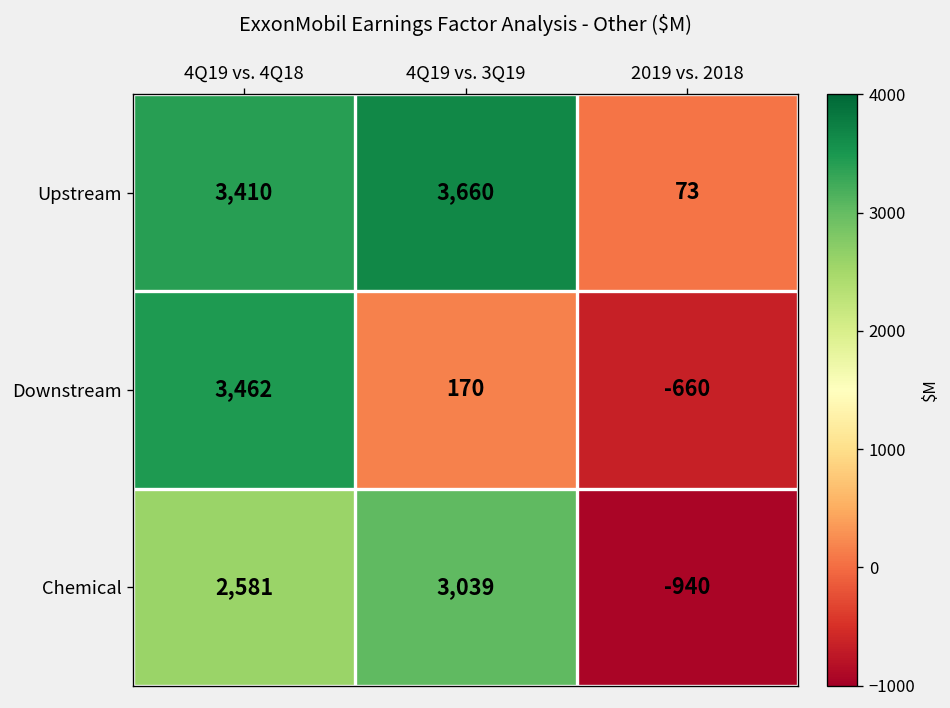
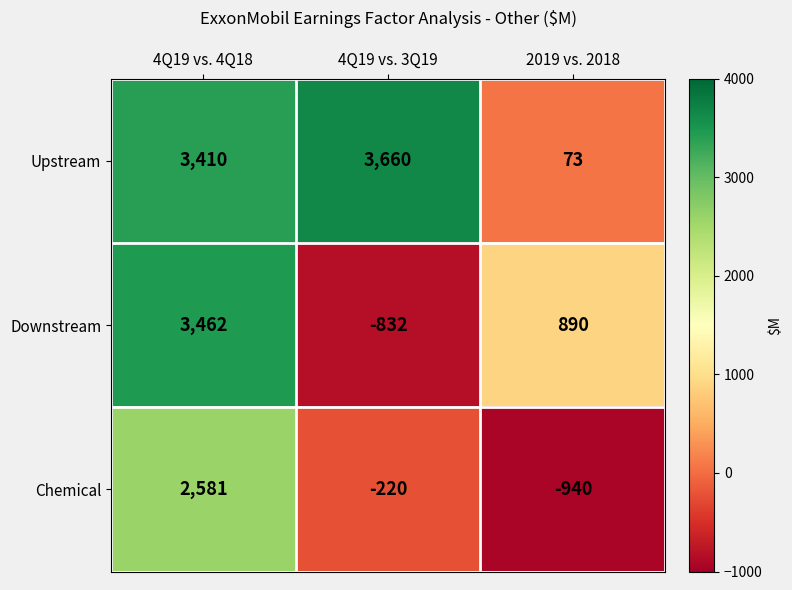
Downstream, 4Q19 vs. 3Q19: 170 -> -832
Downstream, 2019 vs. 2018: -660 -> 890
Chemical, 4Q19 vs. 3Q19: 3,039 -> -220
